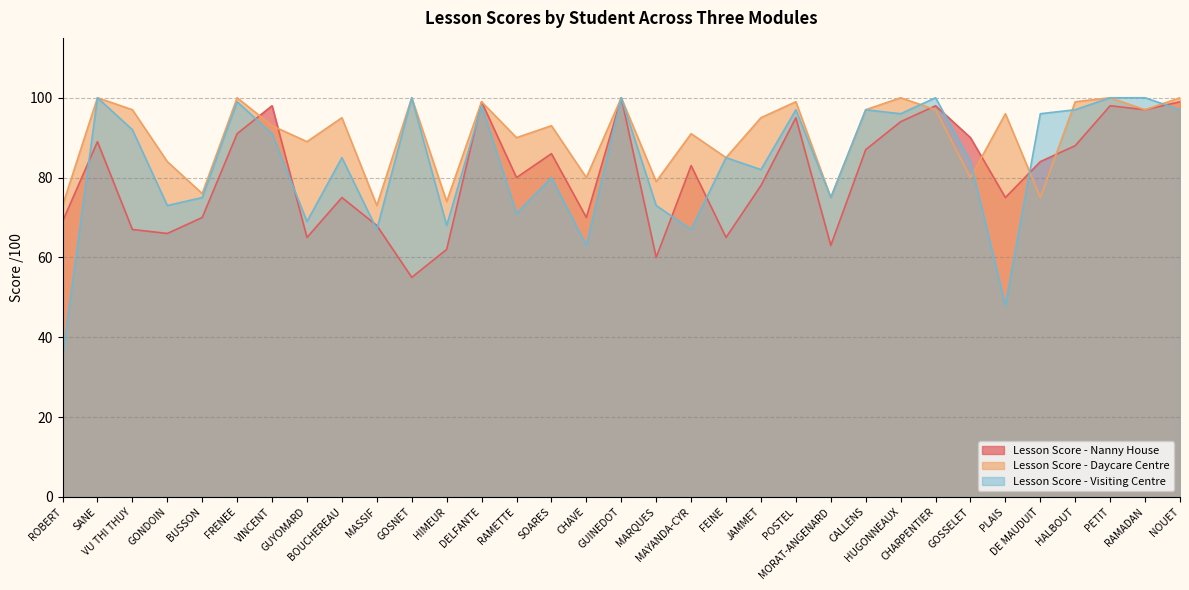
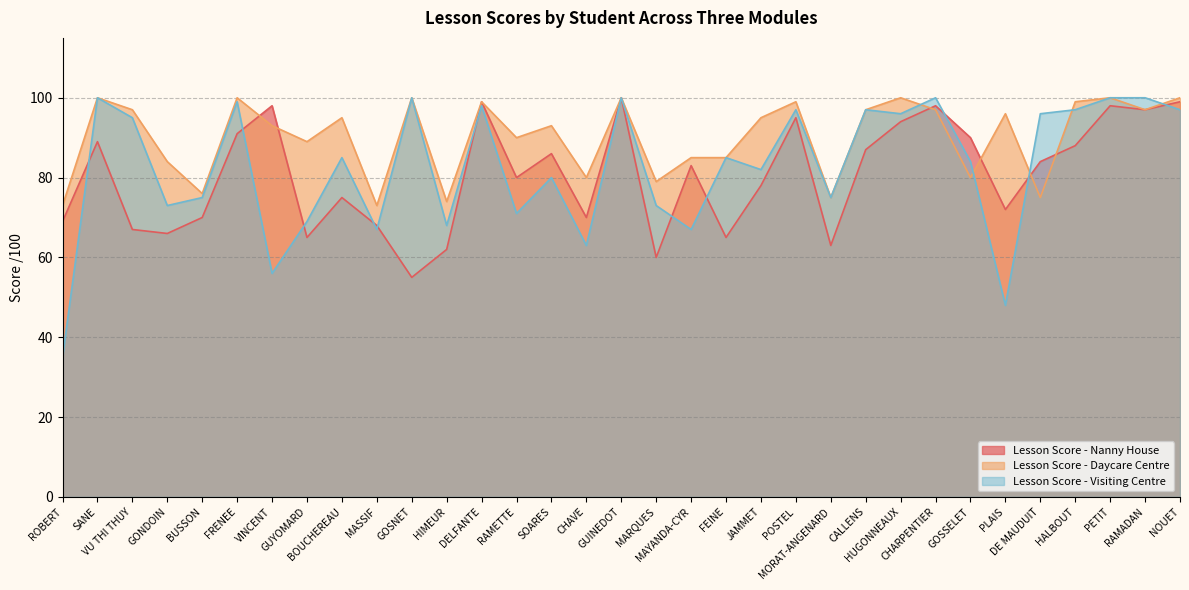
Lesson Score - Visiting Centre, VU THI THUY: 92 -> 95
Lesson Score - Visiting Centre, VINCENT: 91 -> 56
Lesson Score - Daycare Centre, MAYANDA-CYR: 91 -> 85
Lesson Score - Nanny House, PLAIS: 75 -> 72
